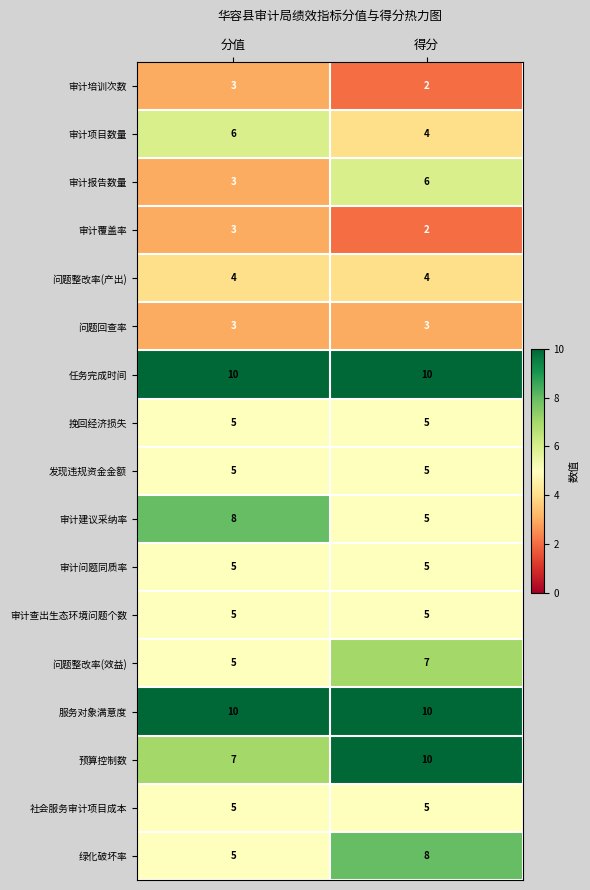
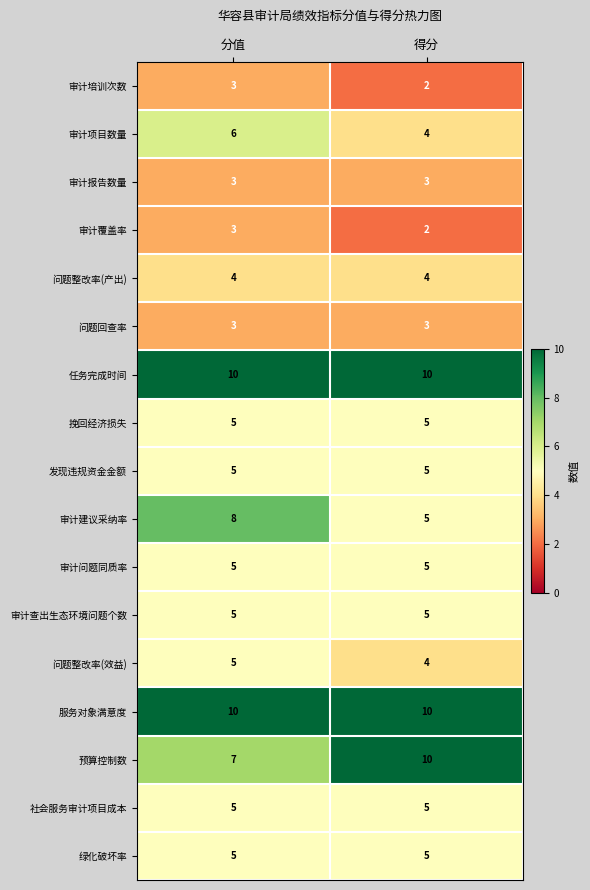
审计报告数量, 得分: 6 -> 3
问题整改率(效益), 得分: 7 -> 4
绿化破坏率, 得分: 8 -> 5
